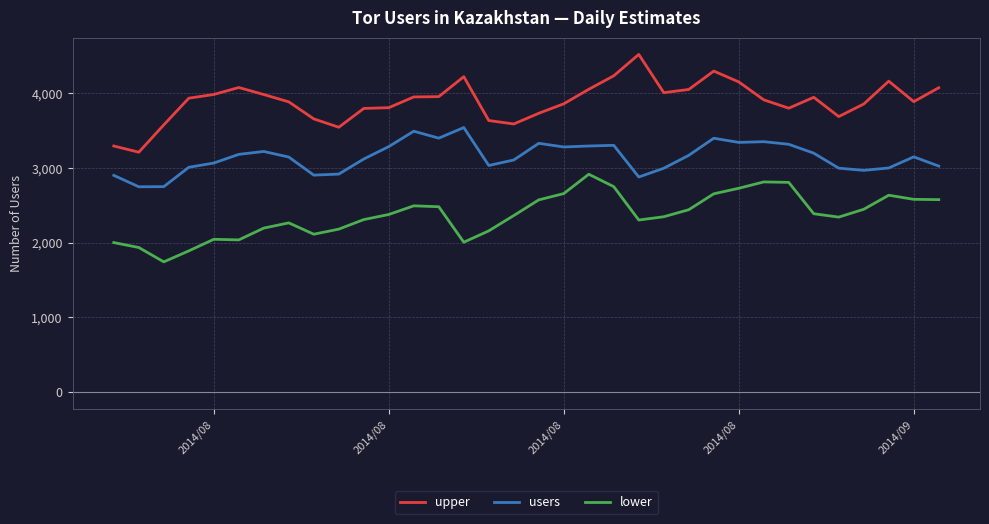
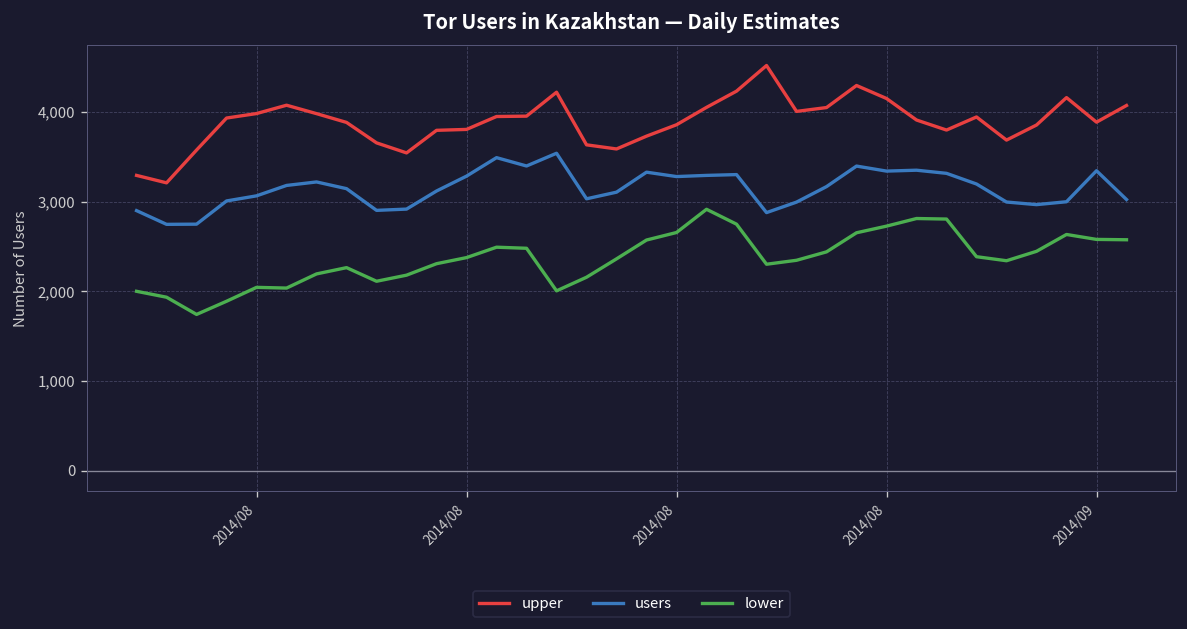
users, 2014/09: 3,100 -> 3,300
